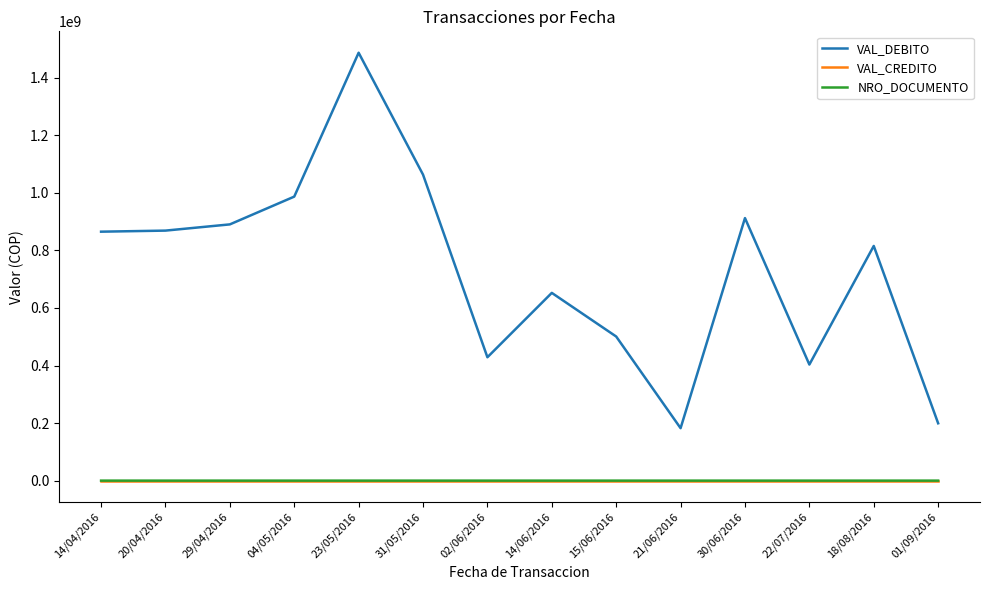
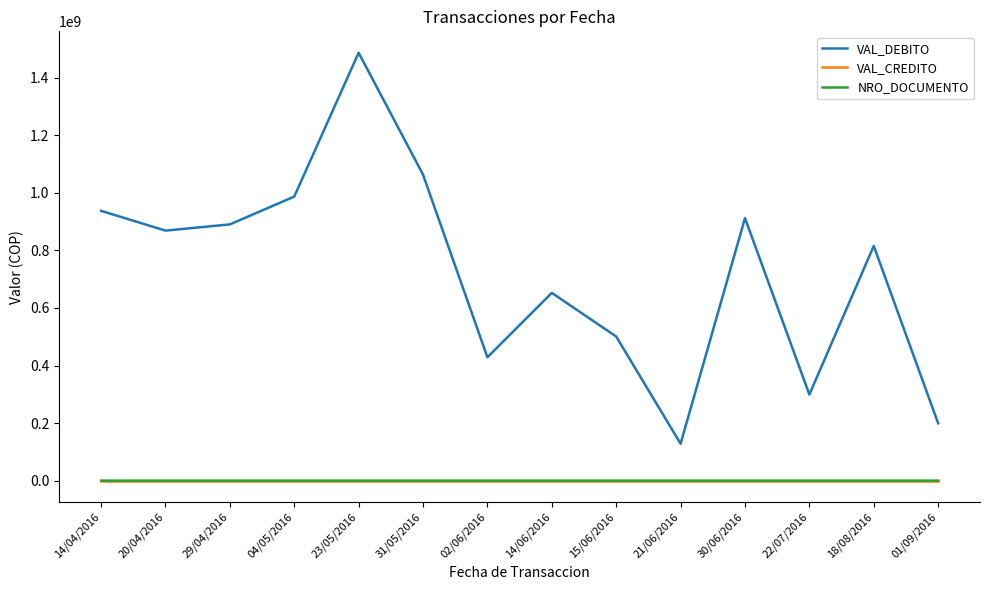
VAL_DEBITO, 14/04/2016: 870000000 -> 940000000
VAL_DEBITO, 21/06/2016: 180000000 -> 130000000
VAL_DEBITO, 22/07/2016: 400000000 -> 300000000
